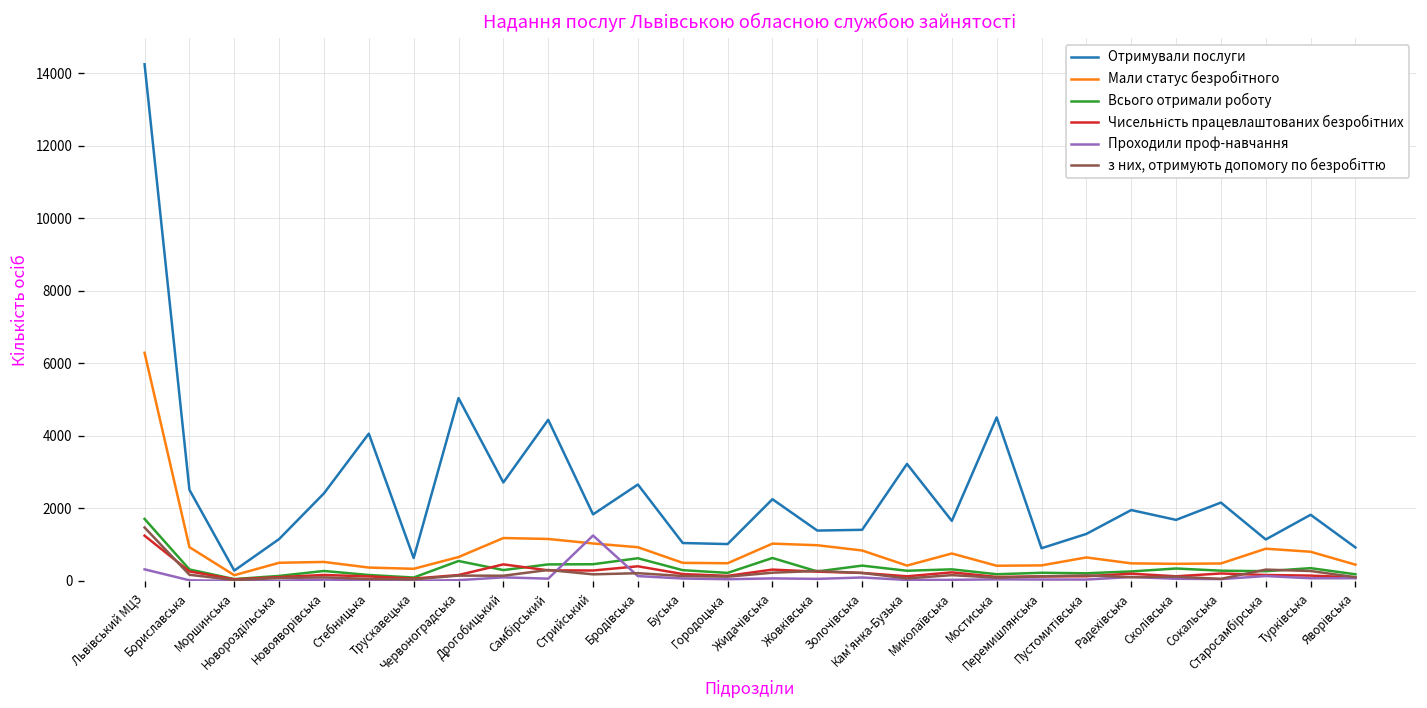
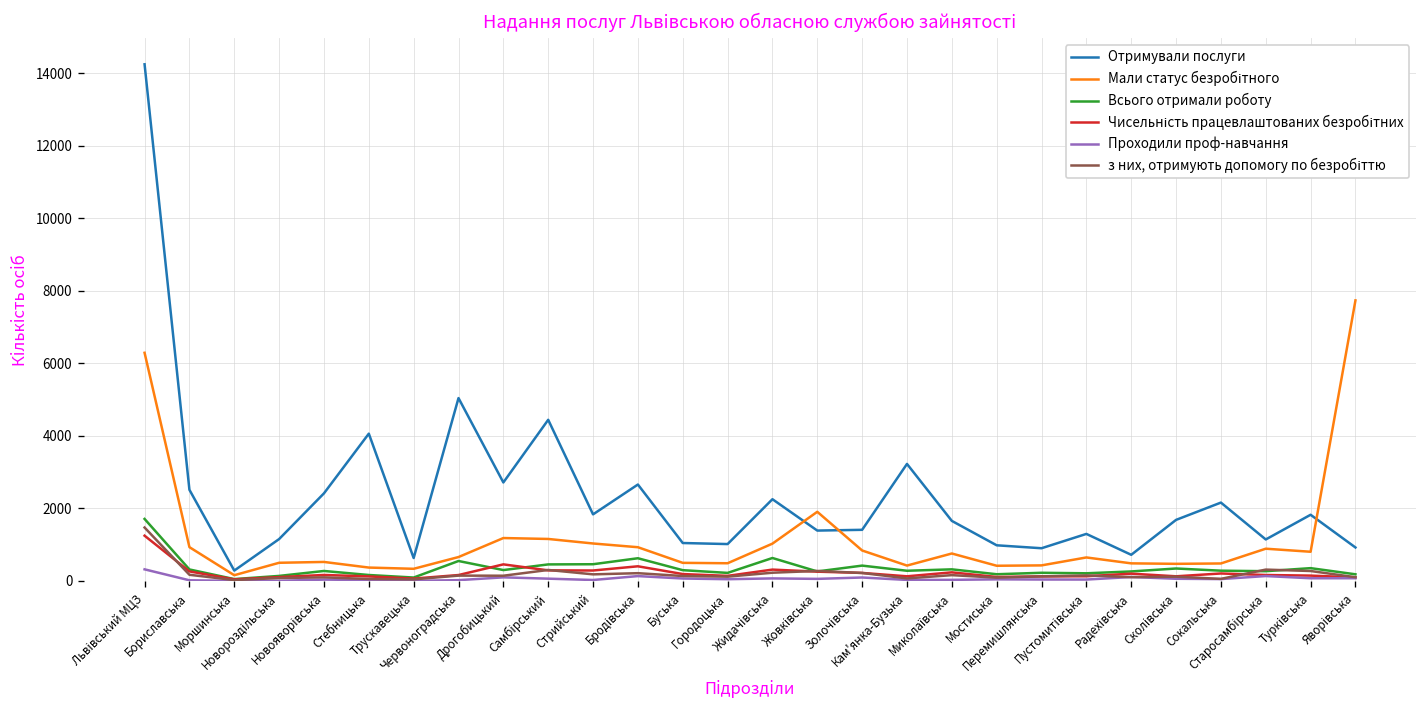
Проходили проф-навчання, Стрийський: 1300 -> 0
Мали статус безробітного, Жовківська: 1000 -> 1900
Отримували послуги, Мостиська: 4500 -> 1000
Отримували послуги, Радехівська: 2000 -> 700
Мали статус безробітного, Яворівська: 400 -> 7700
